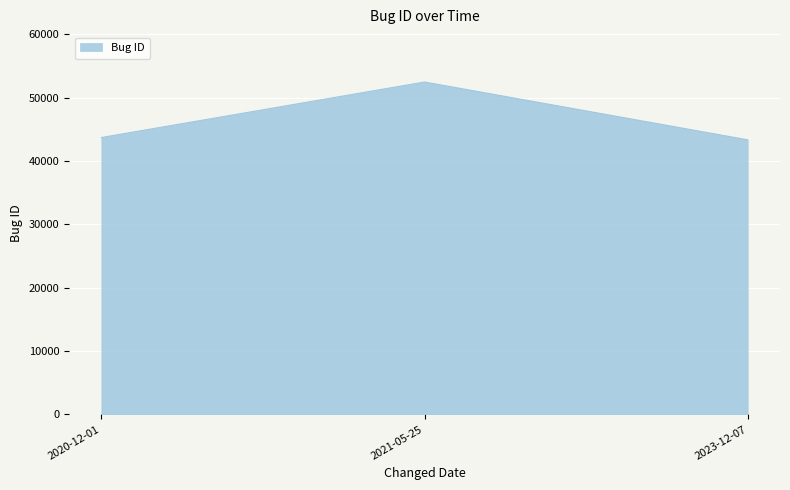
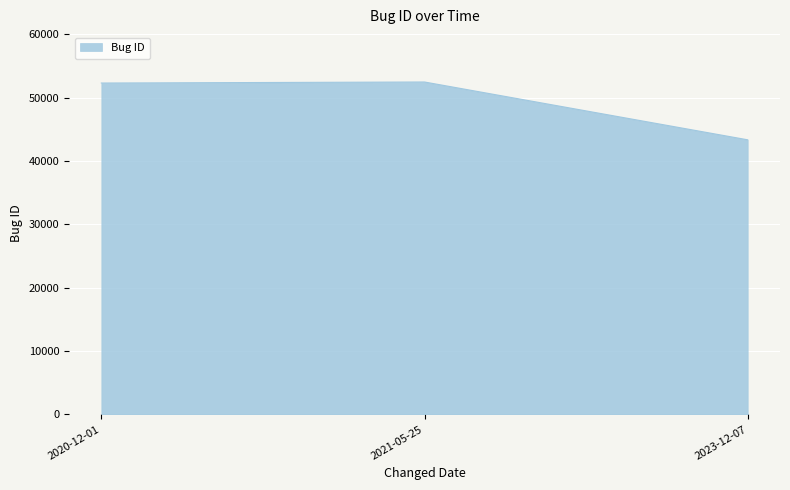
2020-12-01: 44000 -> 52000
